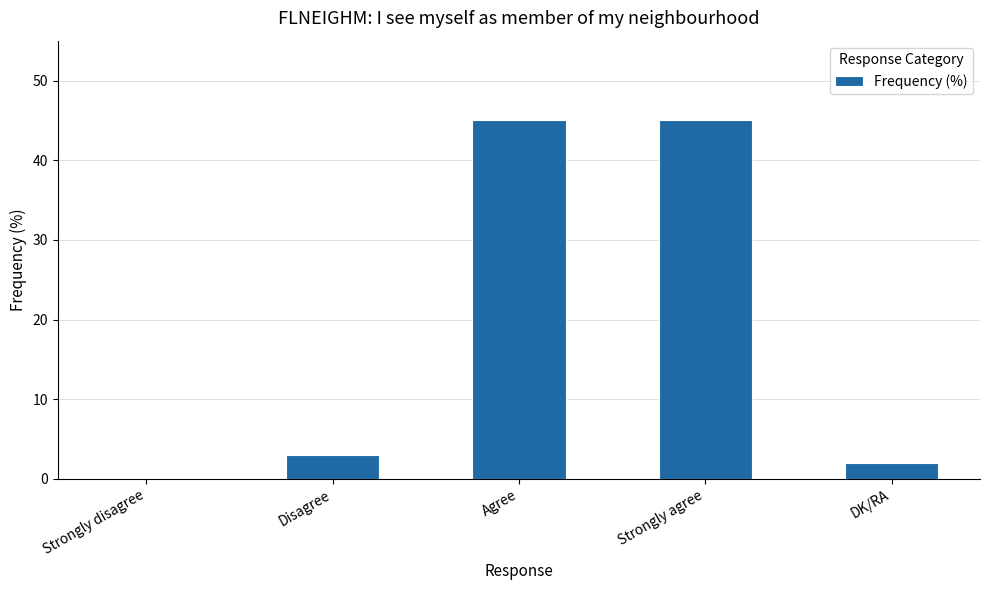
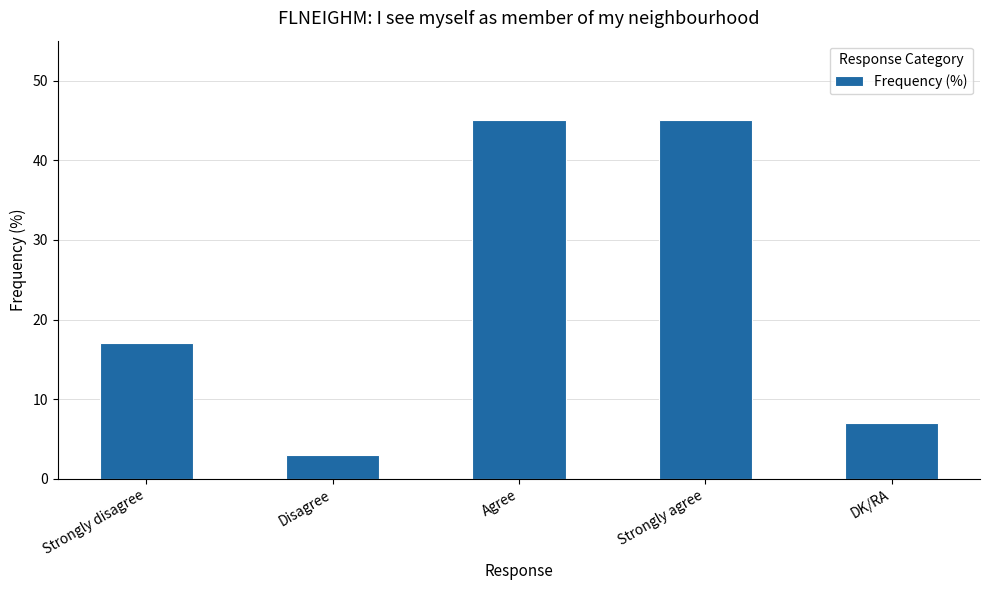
Strongly disagree: 0 -> 17
DK/RA: 2 -> 7
